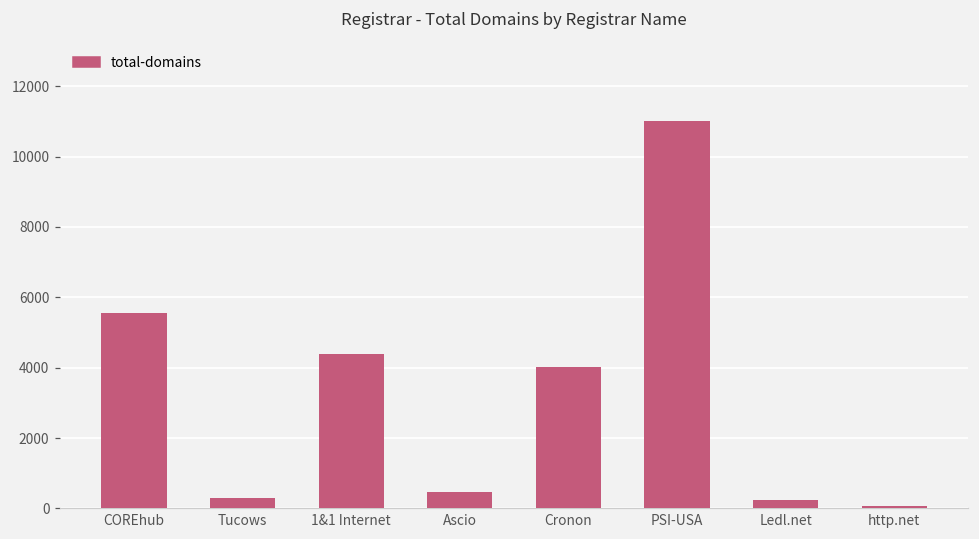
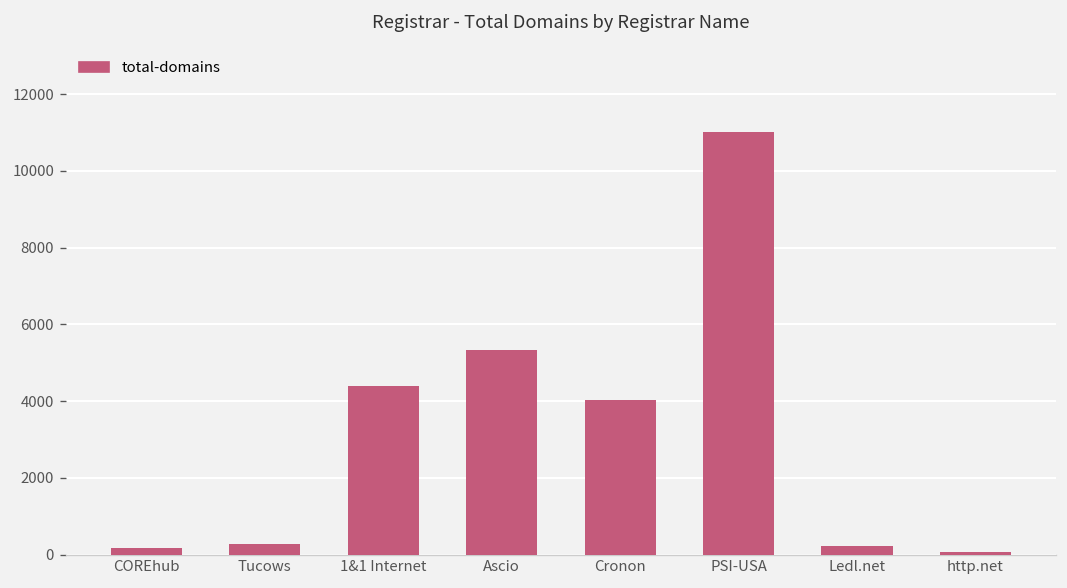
COREhub: 5500 -> 200
Ascio: 500 -> 5300
